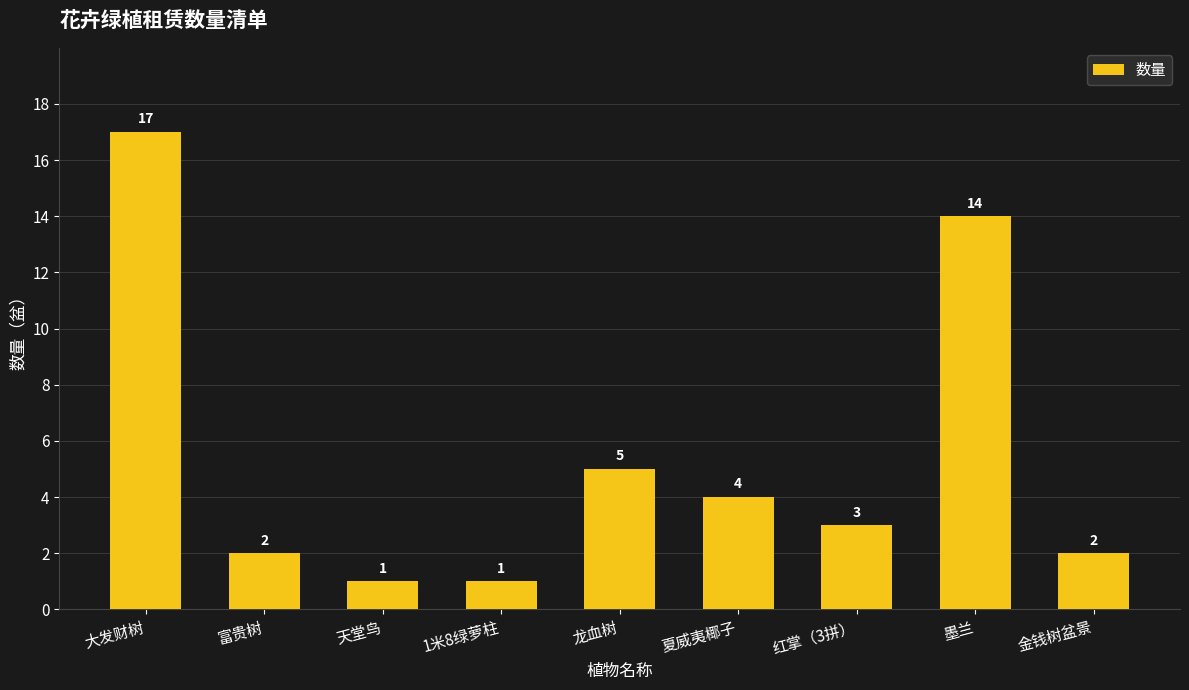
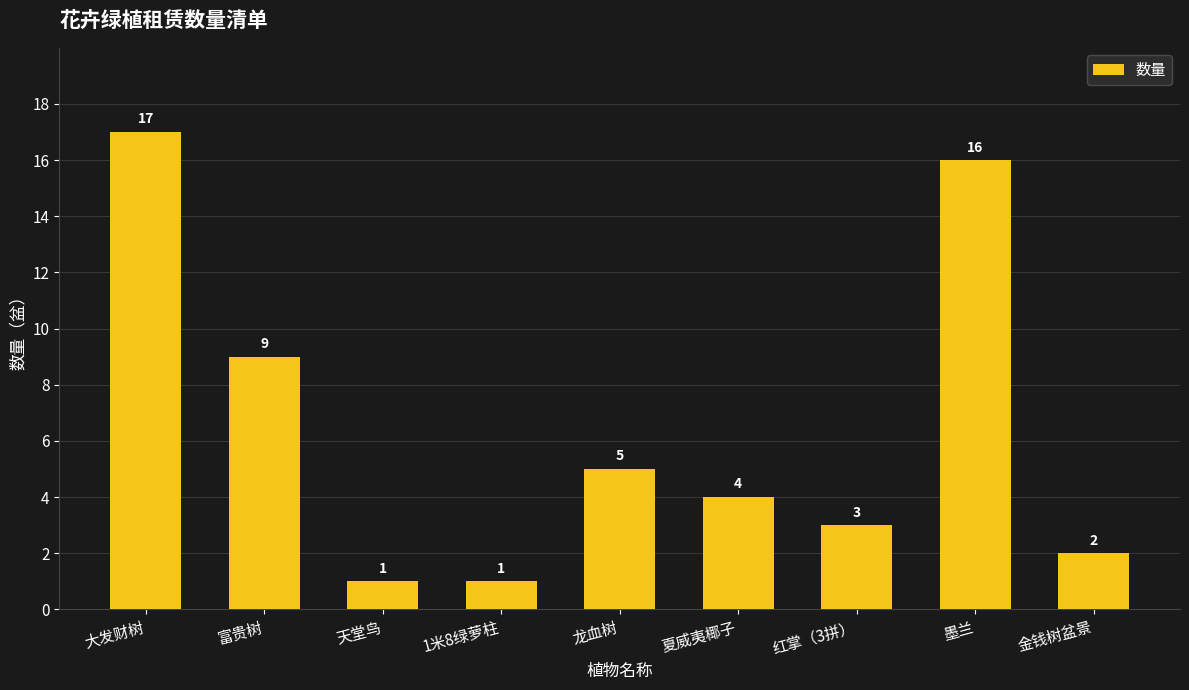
富贵树: 2 -> 9
墨兰: 14 -> 16
